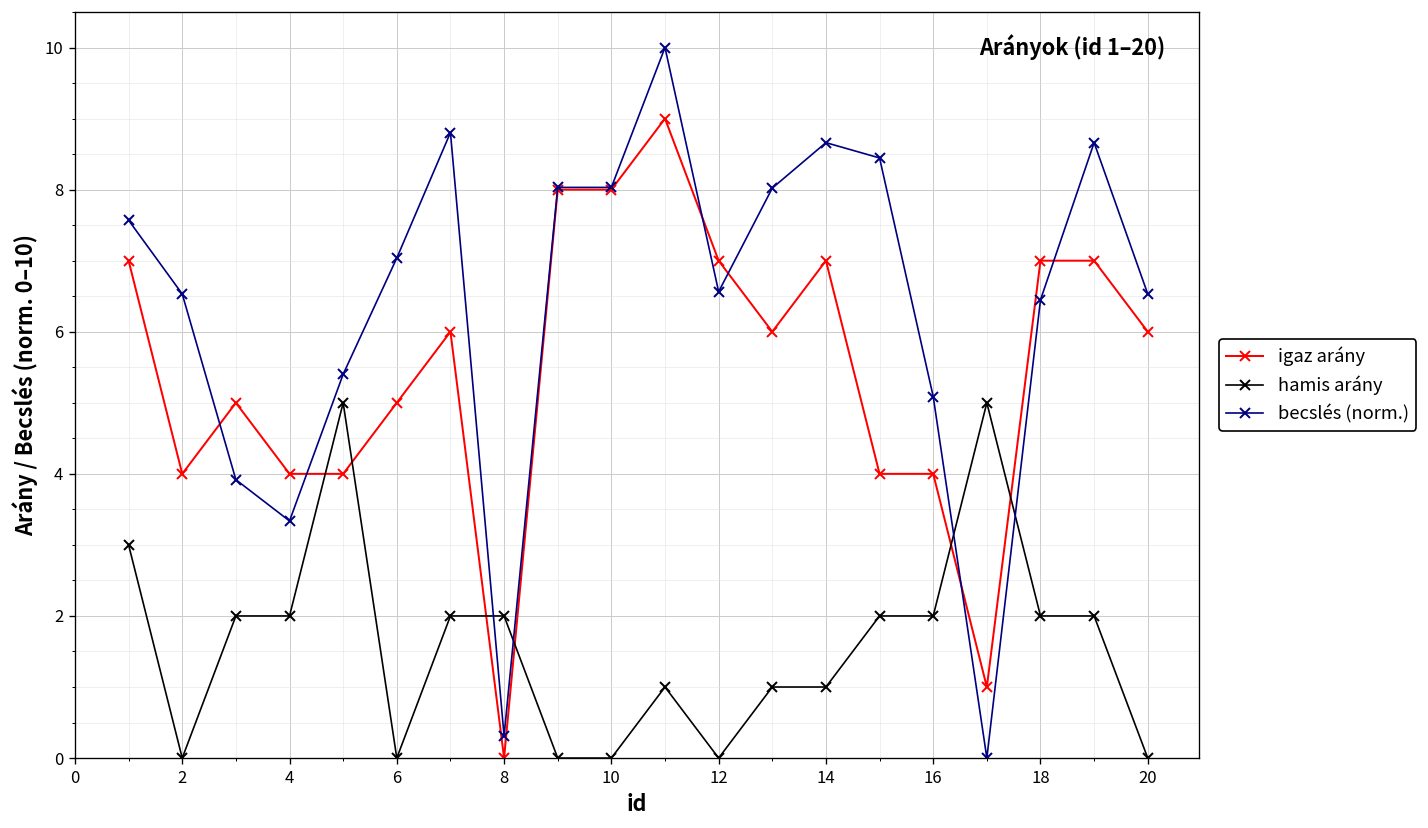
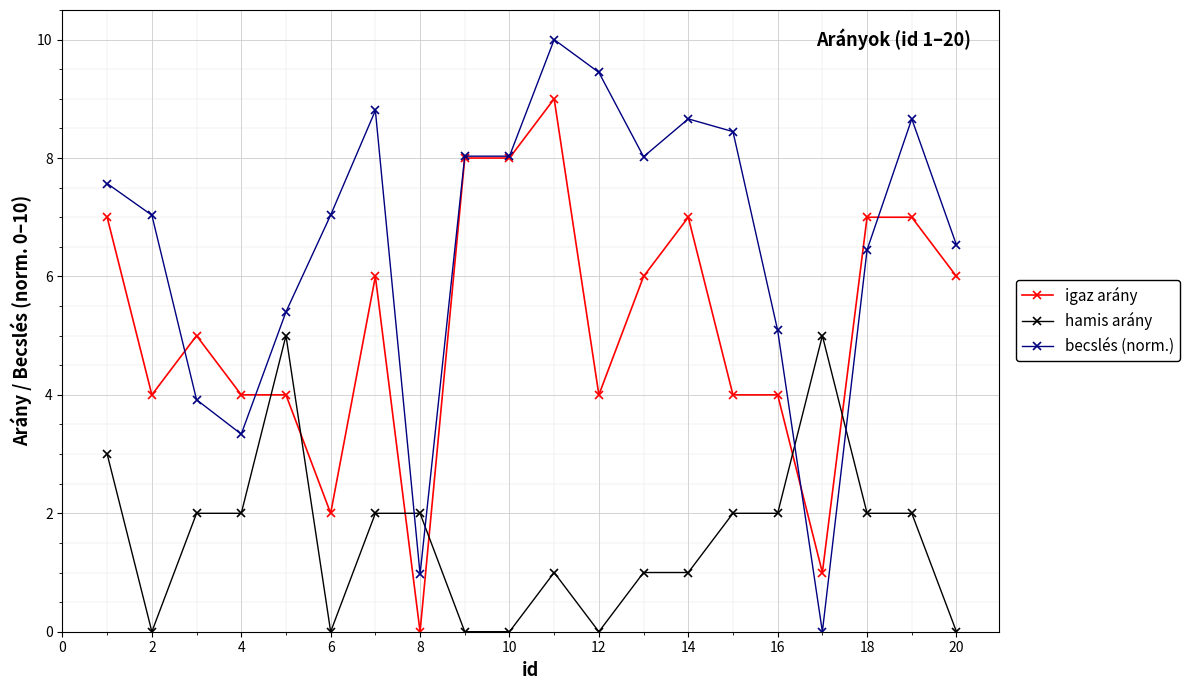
becslés (norm.), 2: 6.5 -> 7.0
igaz arány, 6: 5 -> 2
becslés (norm.), 8: 0.3 -> 1.0
igaz arány, 12: 7 -> 4
becslés (norm.), 12: 6.6 -> 9.4
